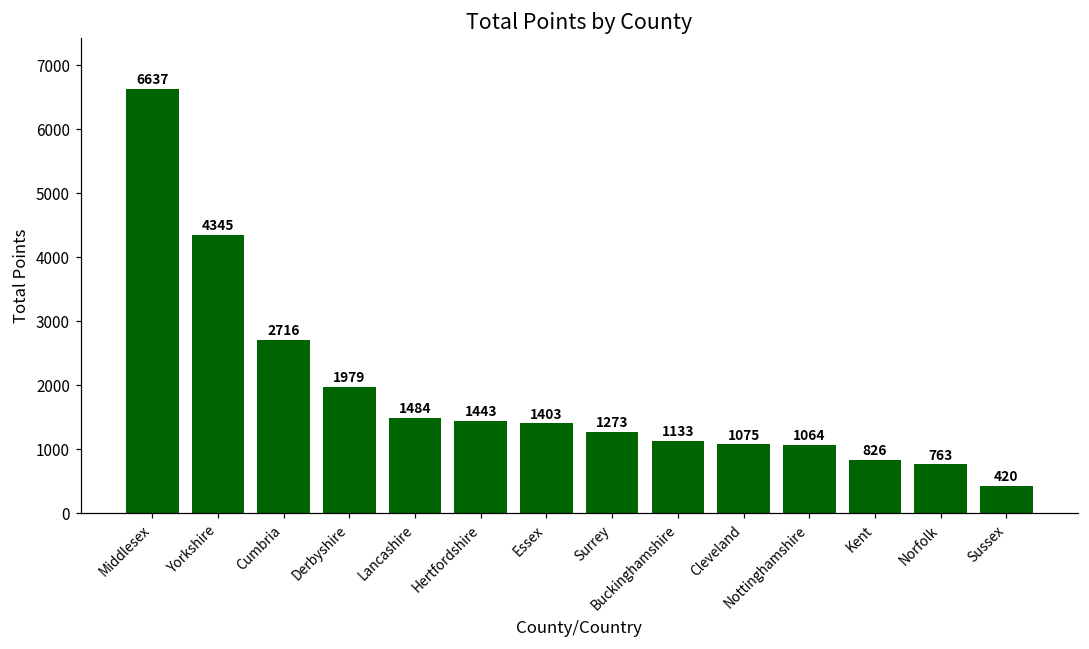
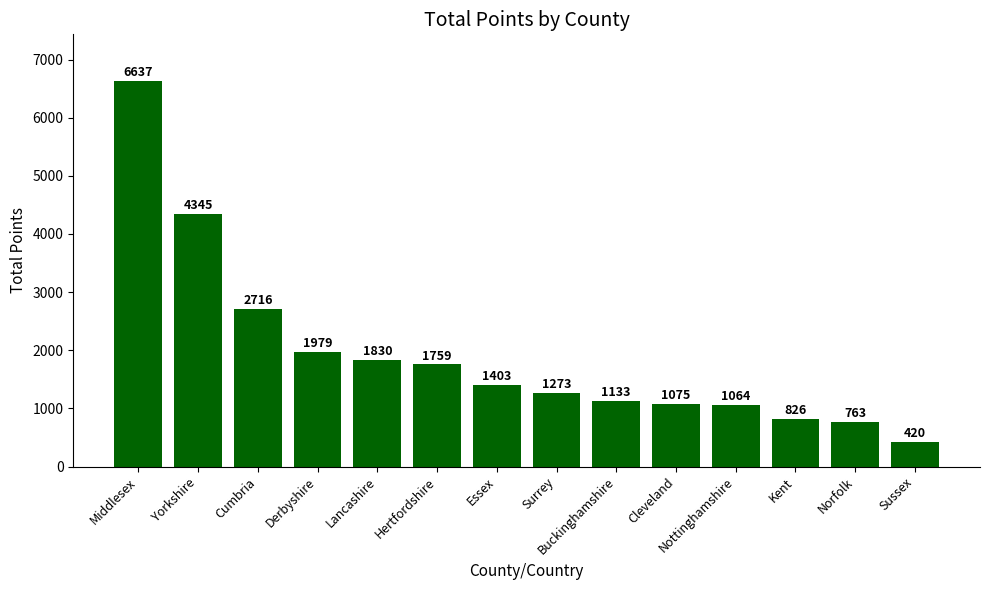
Lancashire: 1484 -> 1830
Hertfordshire: 1443 -> 1759
